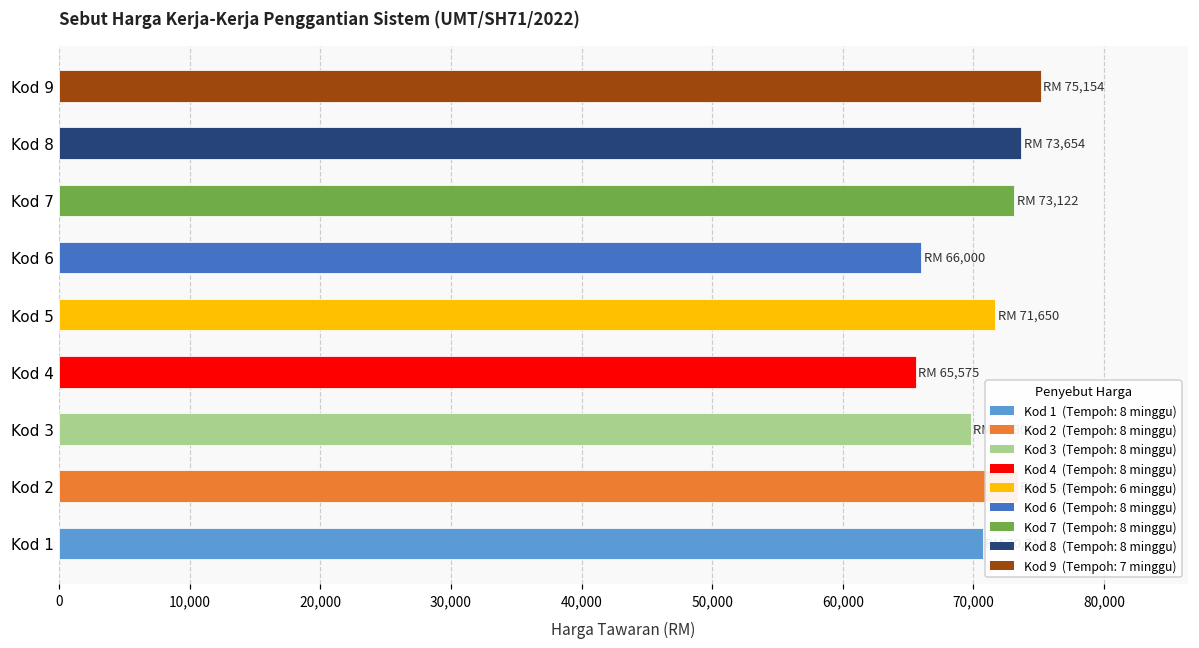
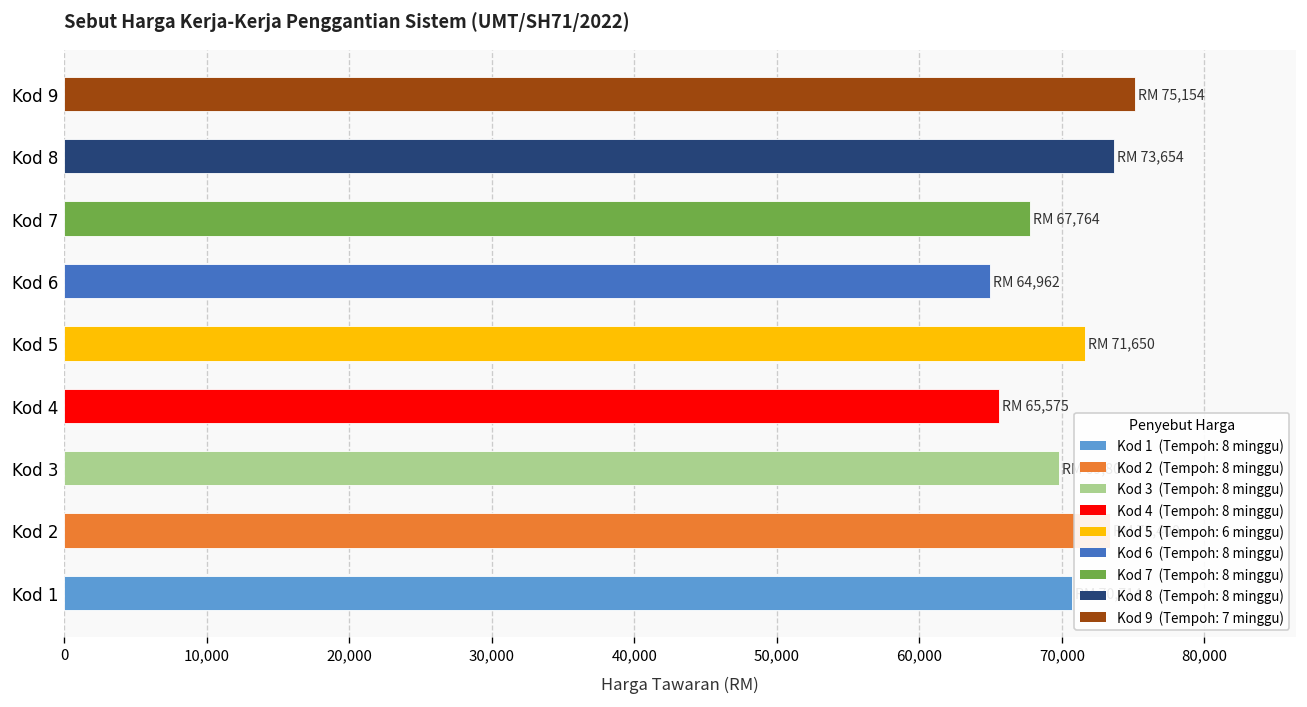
Kod 7: 73,122 -> 67,764
Kod 6: 66,000 -> 64,962
